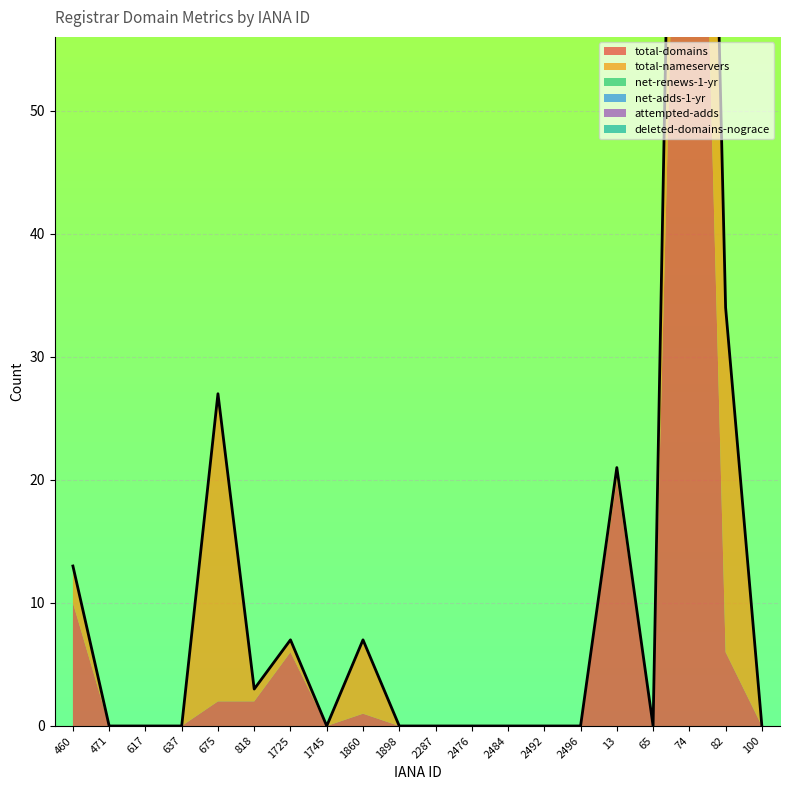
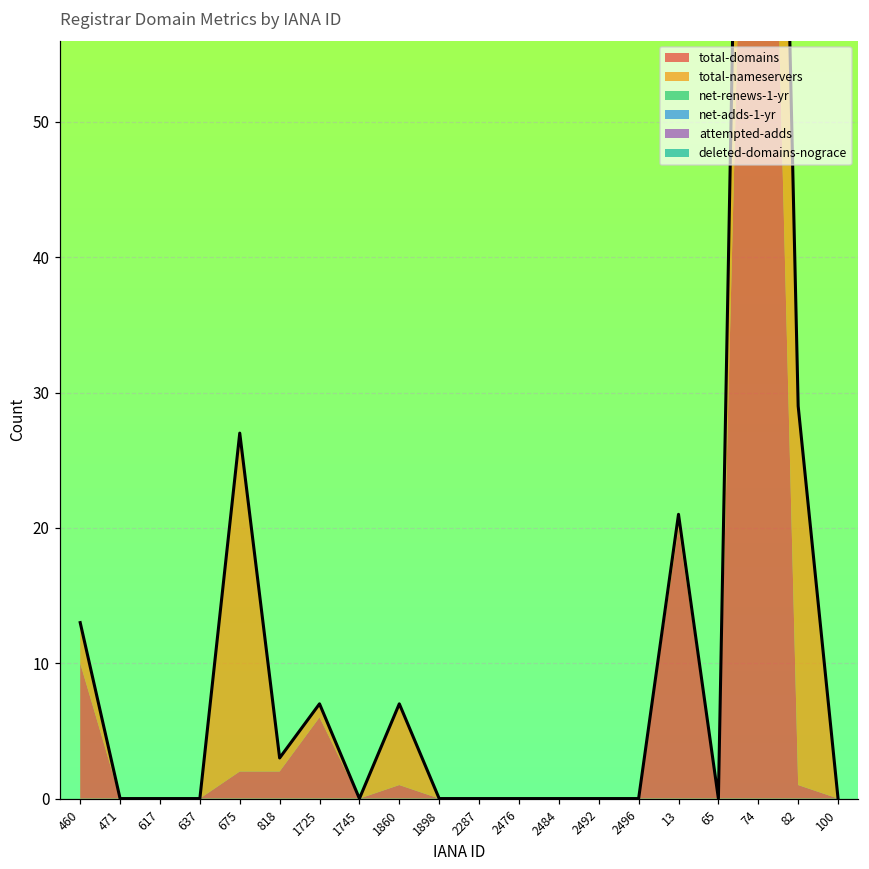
total-domains, 82: 6 -> 1
